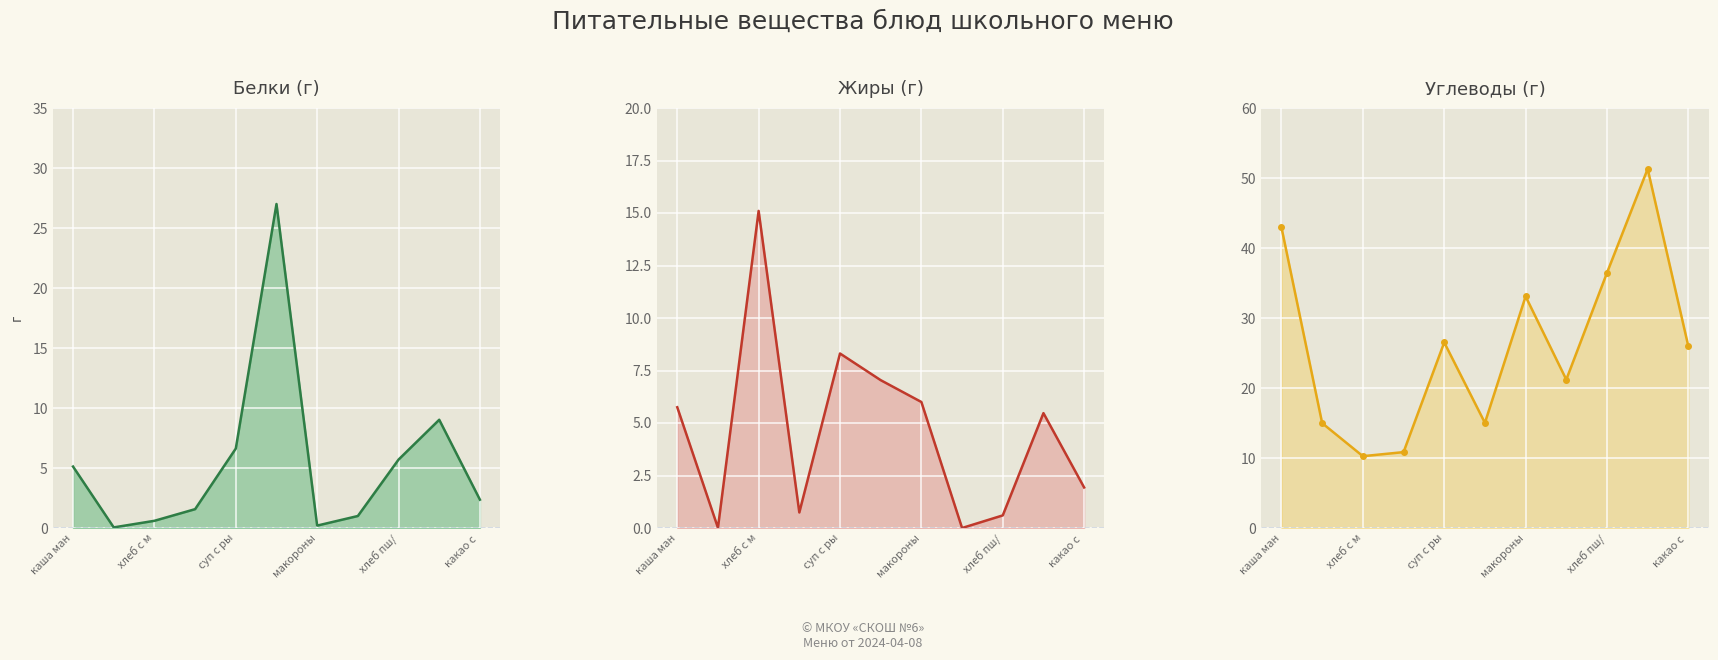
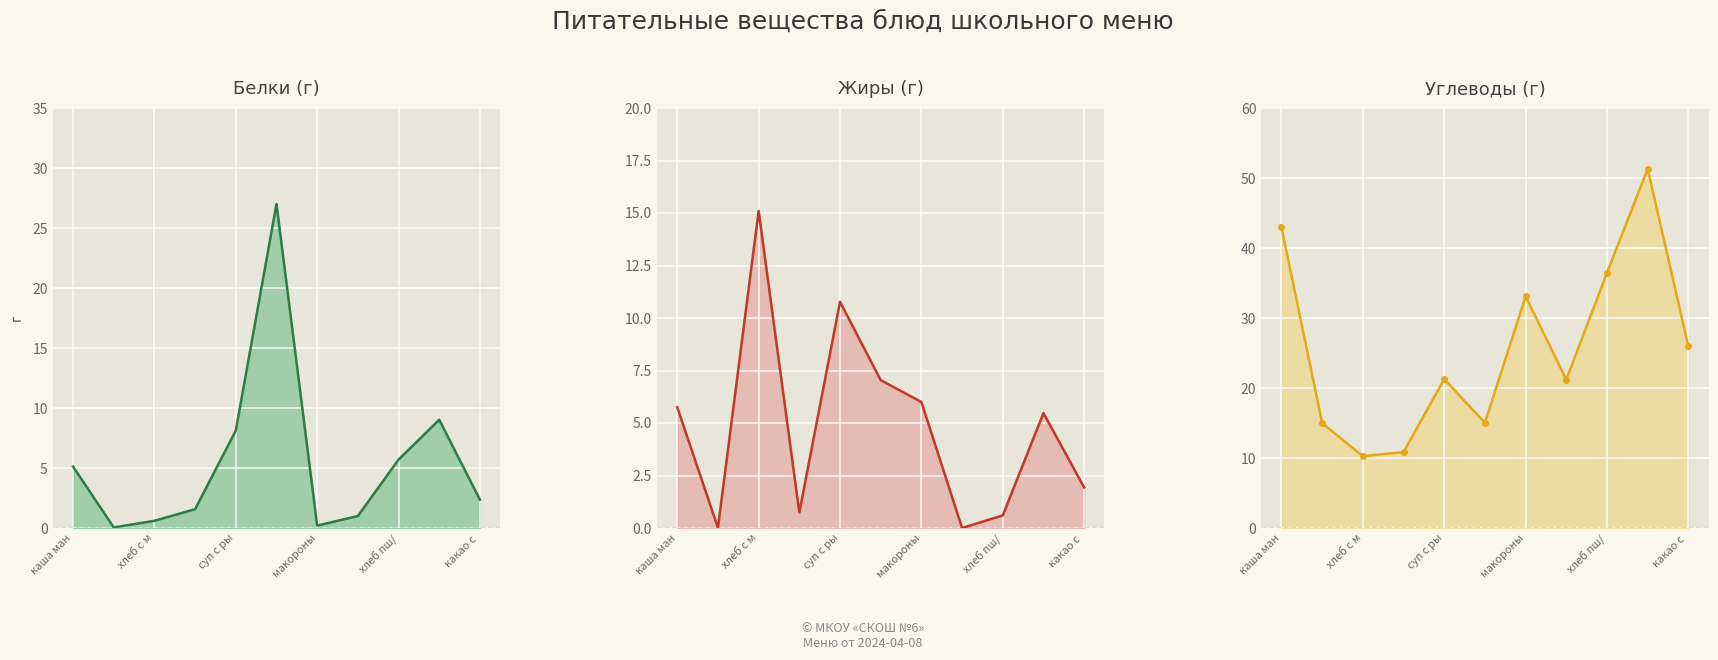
Белки (г), суп с ры: 6.6 -> 8.1
Жиры (г), суп с ры: 8.3 -> 10.8
Углеводы (г), суп с ры: 27 -> 21
